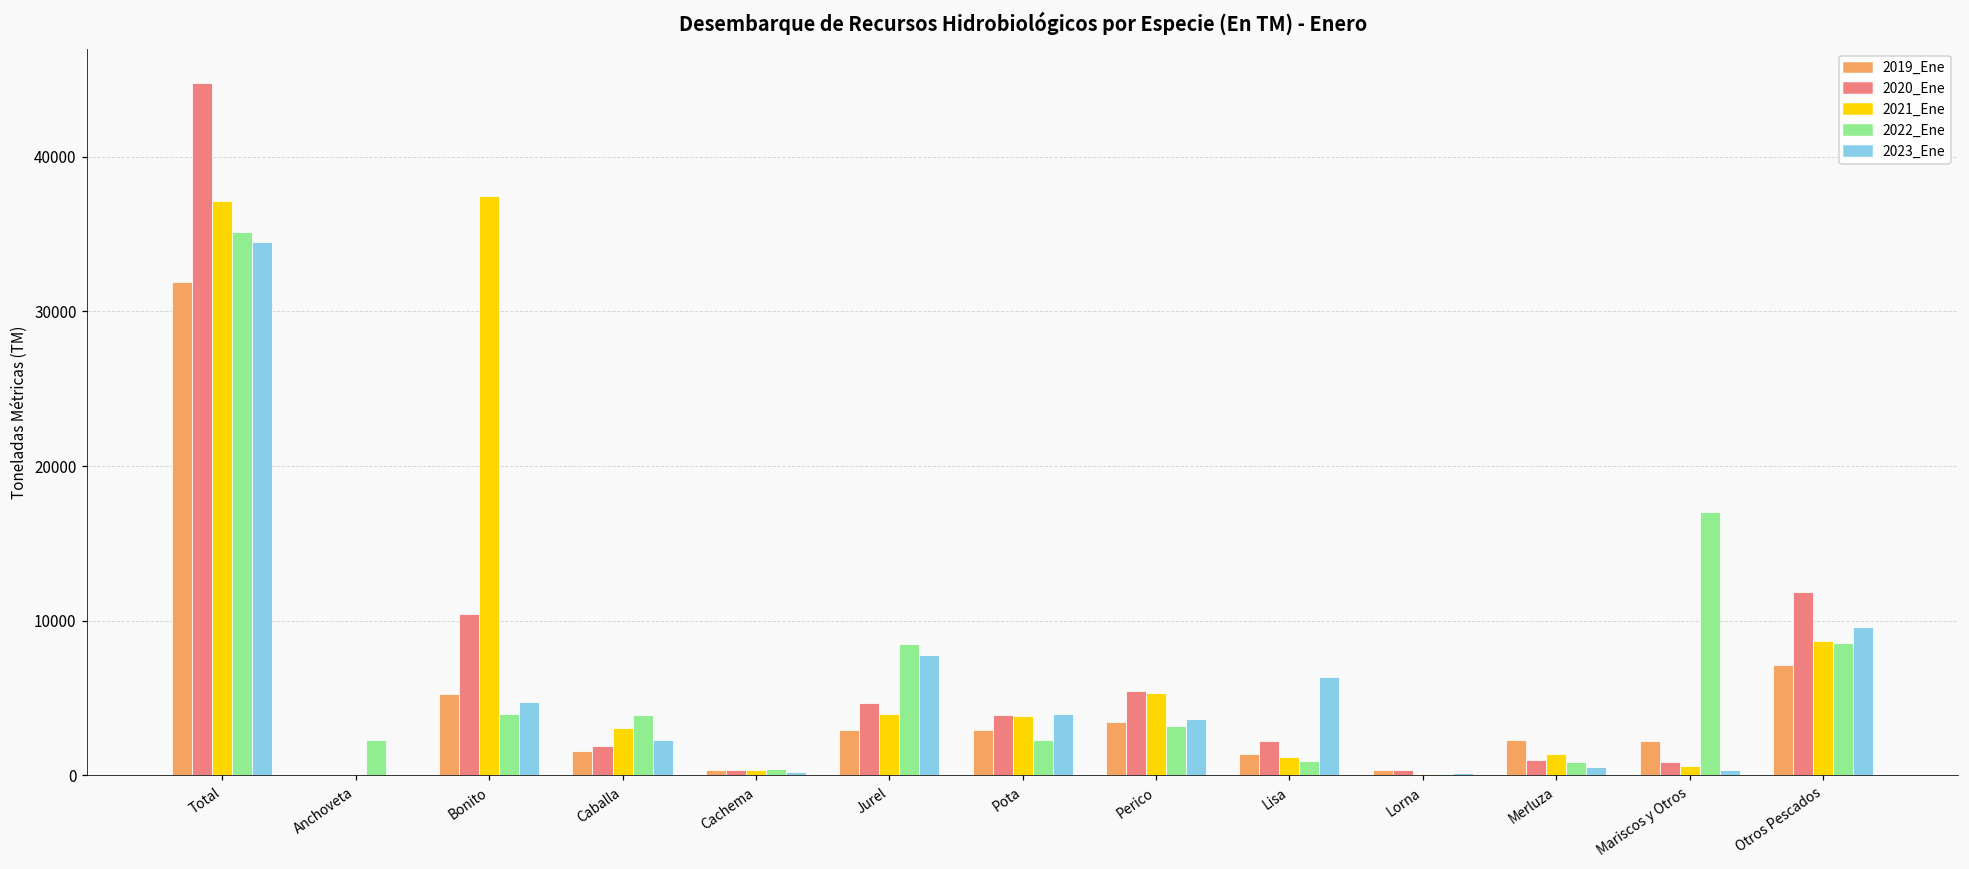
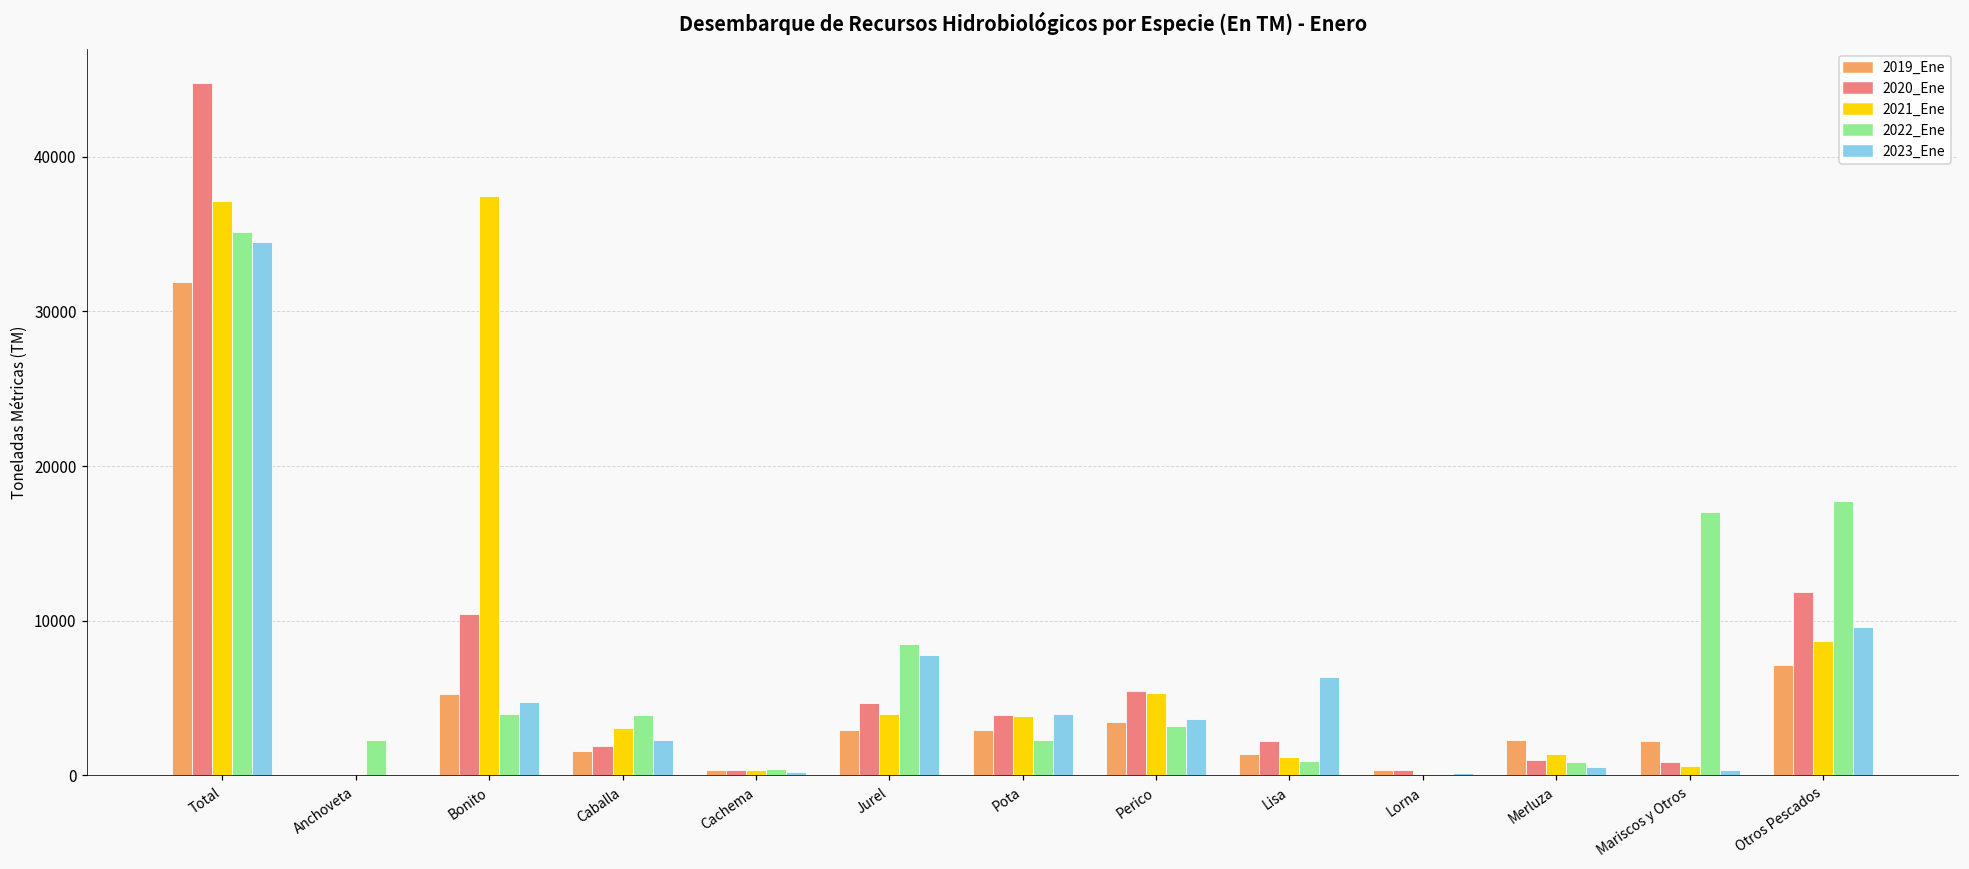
2022_Ene, Otros Pescados: 8600 -> 17700
